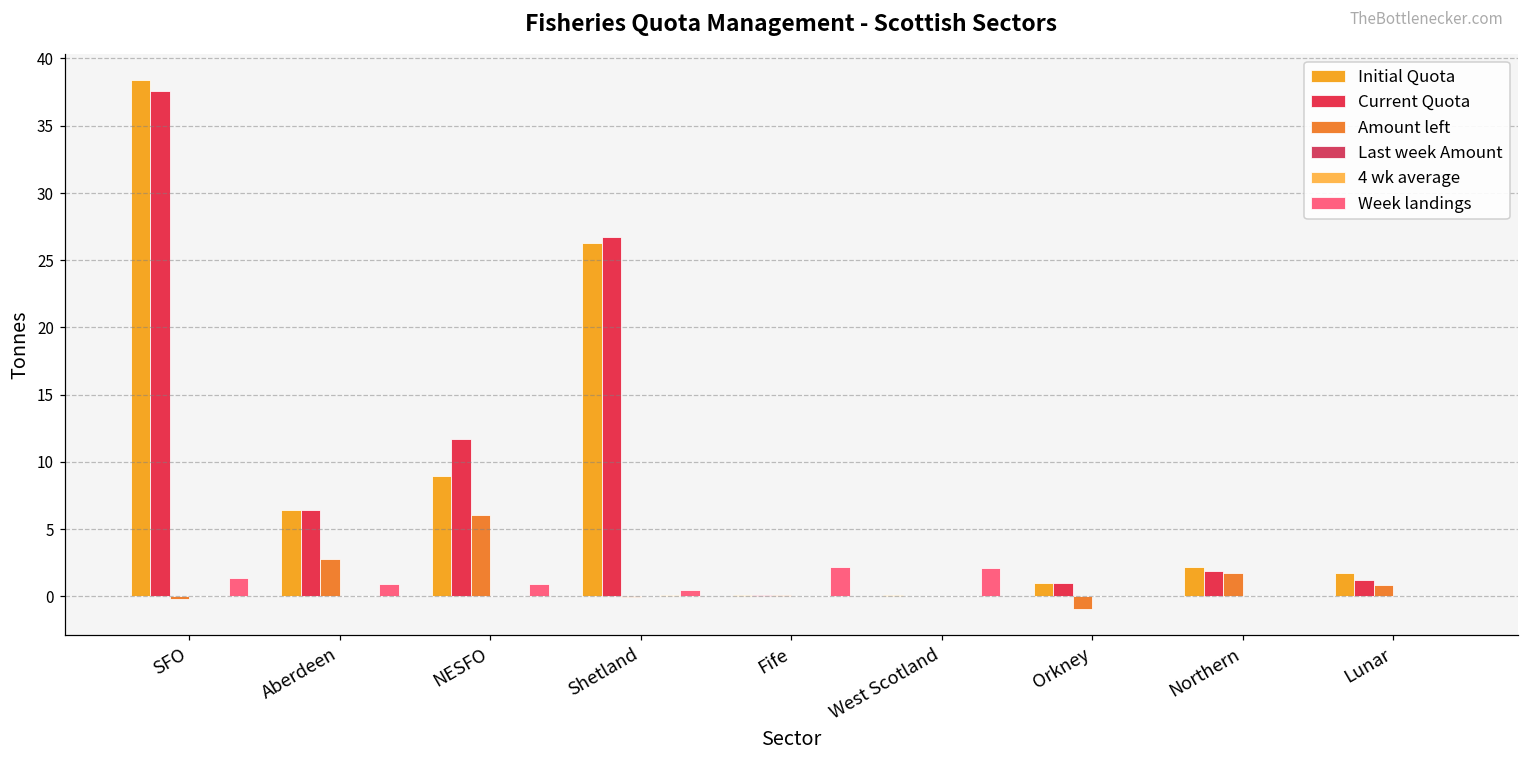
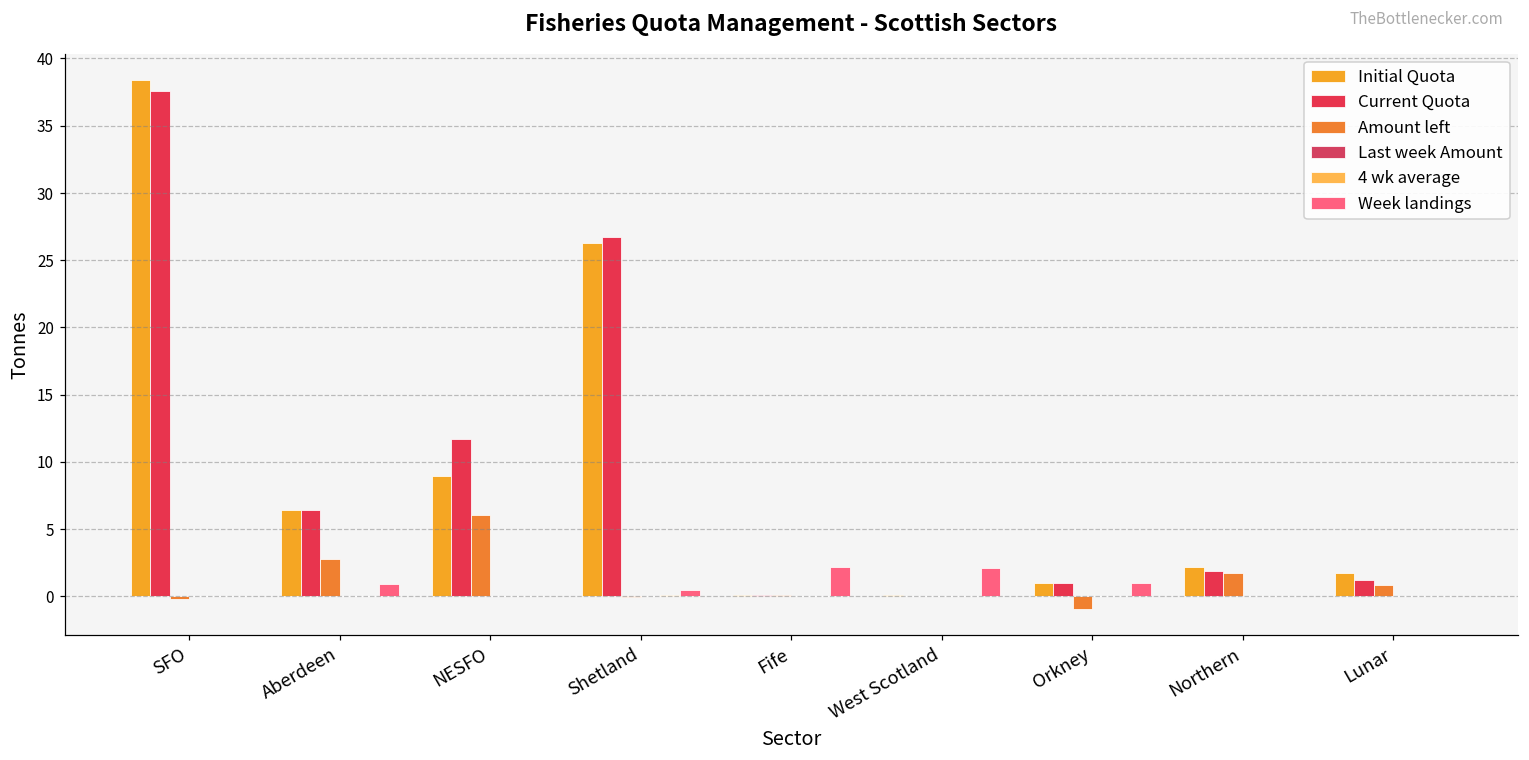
Week landings, SFO: 1.4 -> 0.0
Week landings, NESFO: 0.9 -> 0.1
Week landings, Orkney: 0 -> 1
